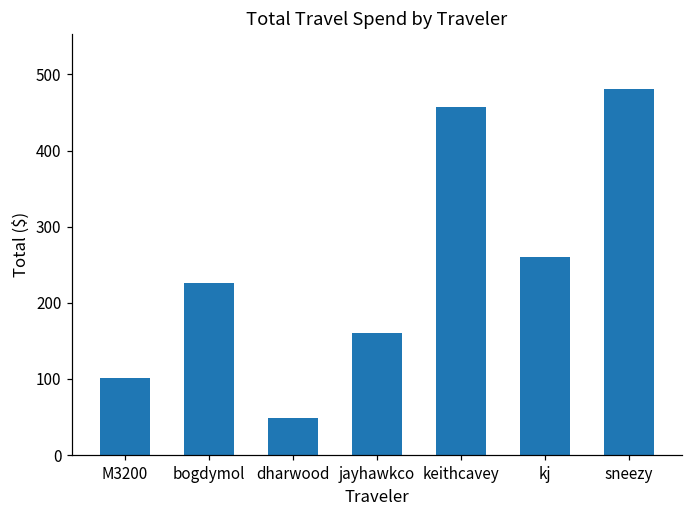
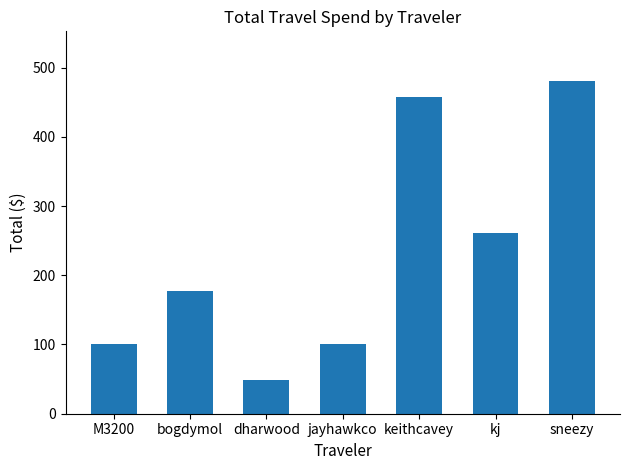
bogdymol: 230 -> 180
jayhawkco: 160 -> 100
